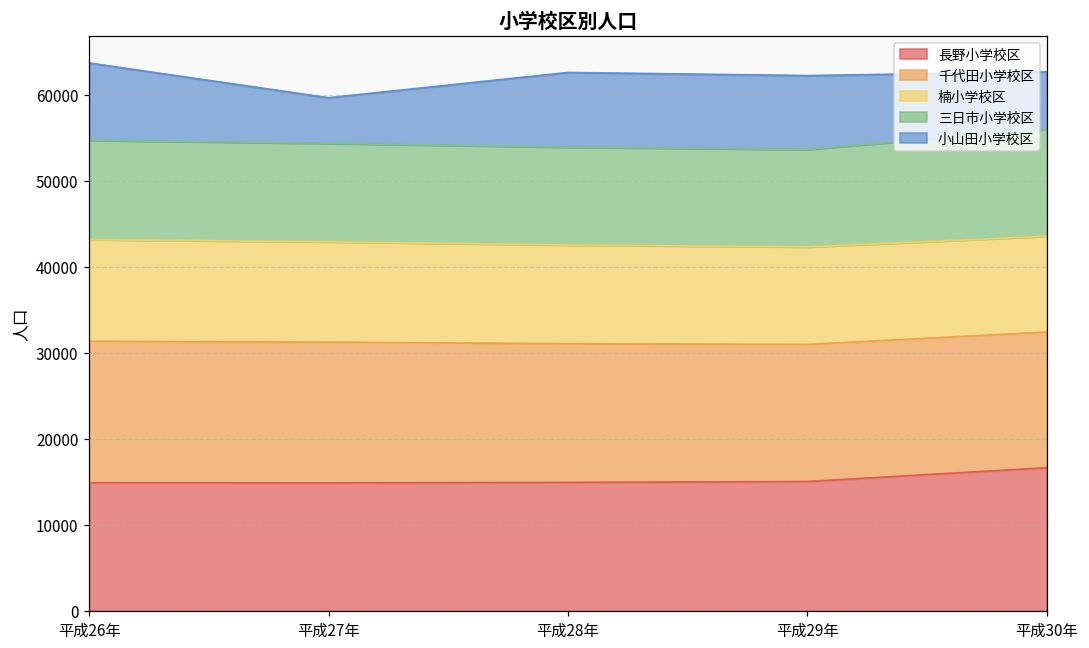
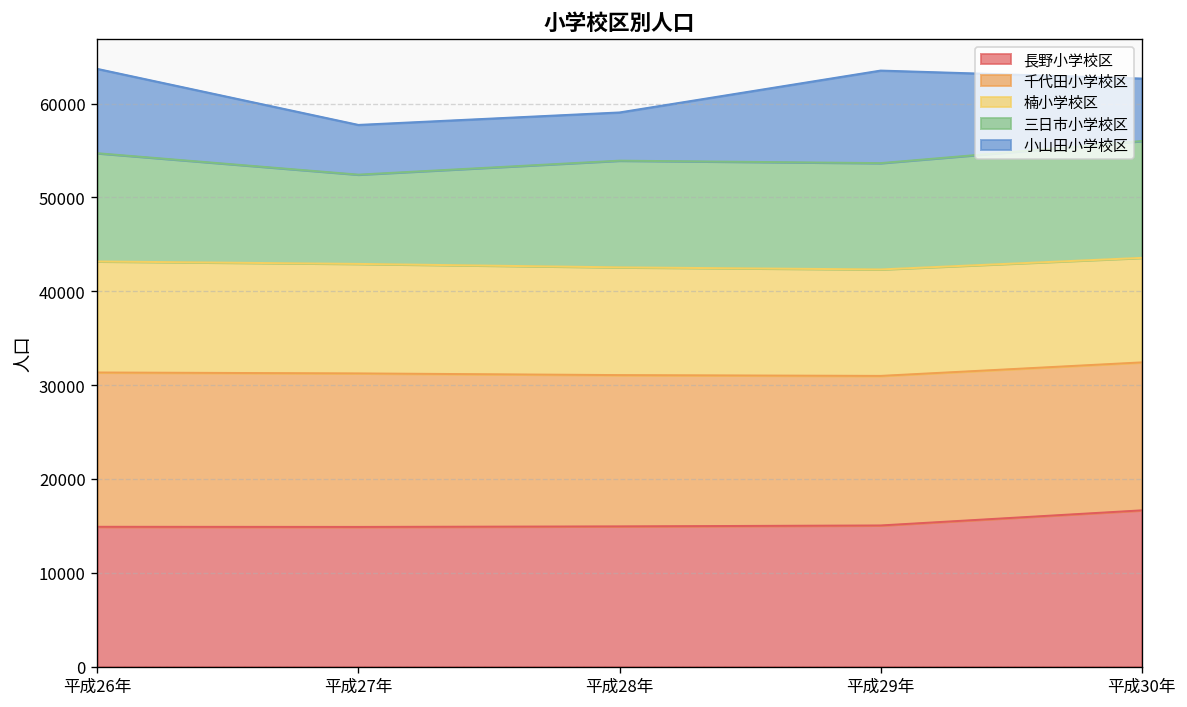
三日市小学校区, 平成27年: 11000 -> 10000
小山田小学校区, 平成28年: 9000 -> 5000
小山田小学校区, 平成29年: 9000 -> 10000
